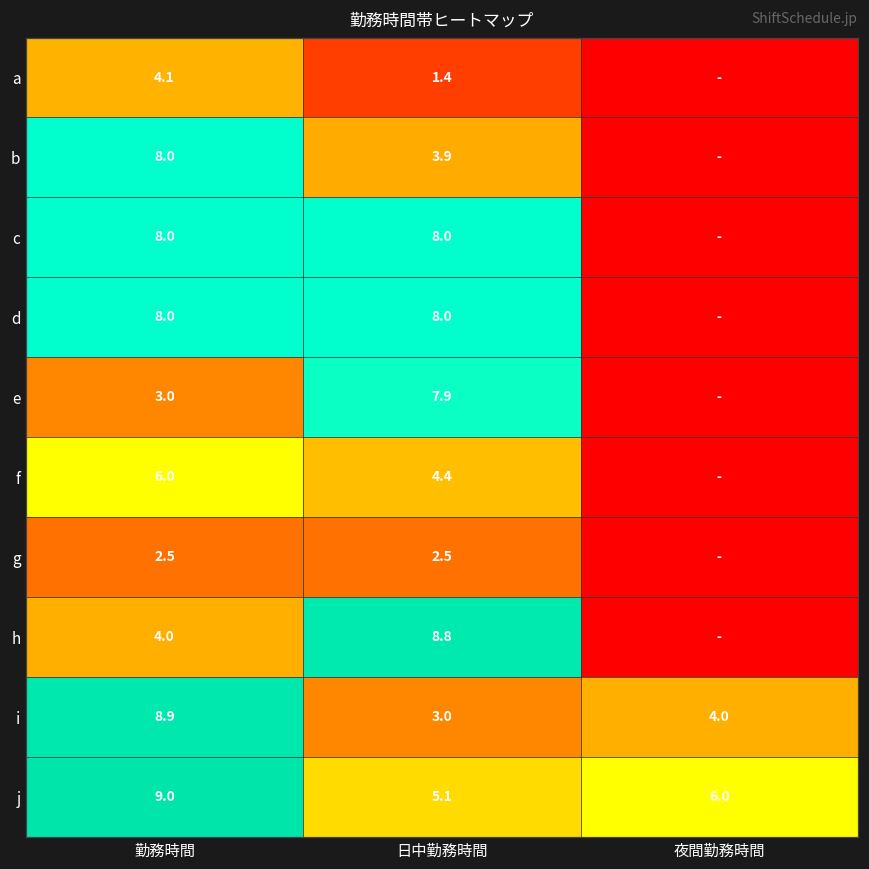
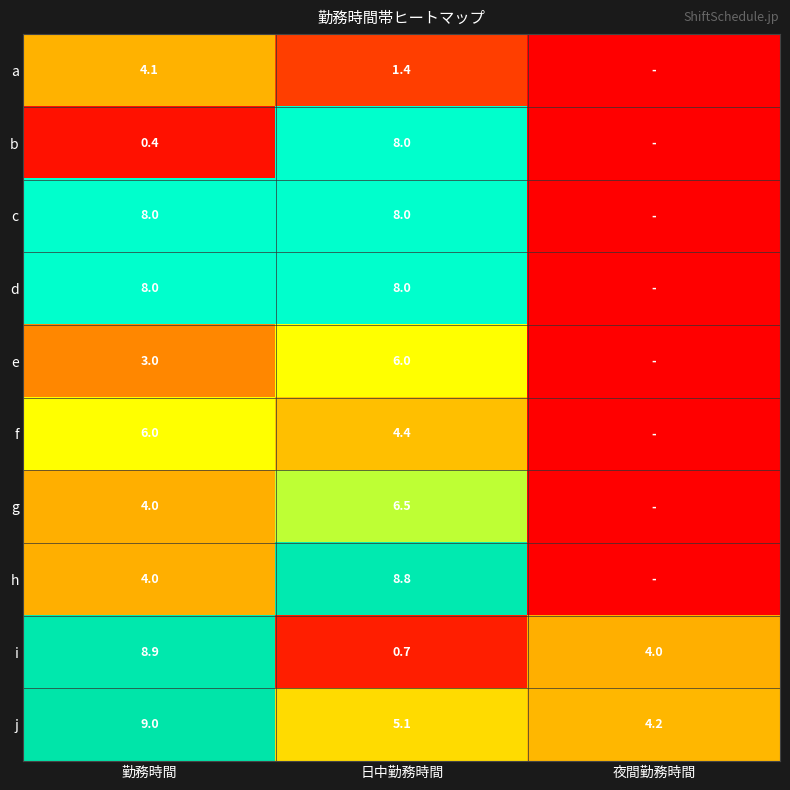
b, 勤務時間: 8.0 -> 0.4
b, 日中勤務時間: 3.9 -> 8.0
e, 日中勤務時間: 7.9 -> 6.0
g, 勤務時間: 2.5 -> 4.0
g, 日中勤務時間: 2.5 -> 6.5
i, 日中勤務時間: 3.0 -> 0.7
j, 夜間勤務時間: 6.0 -> 4.2
